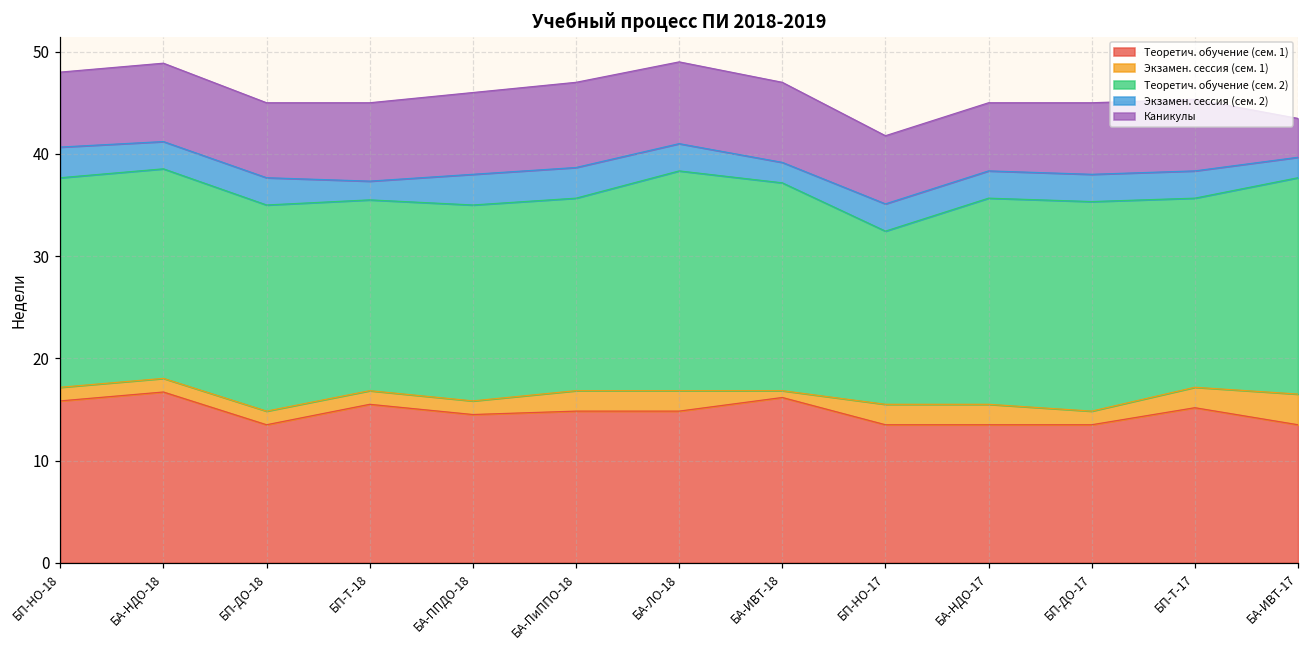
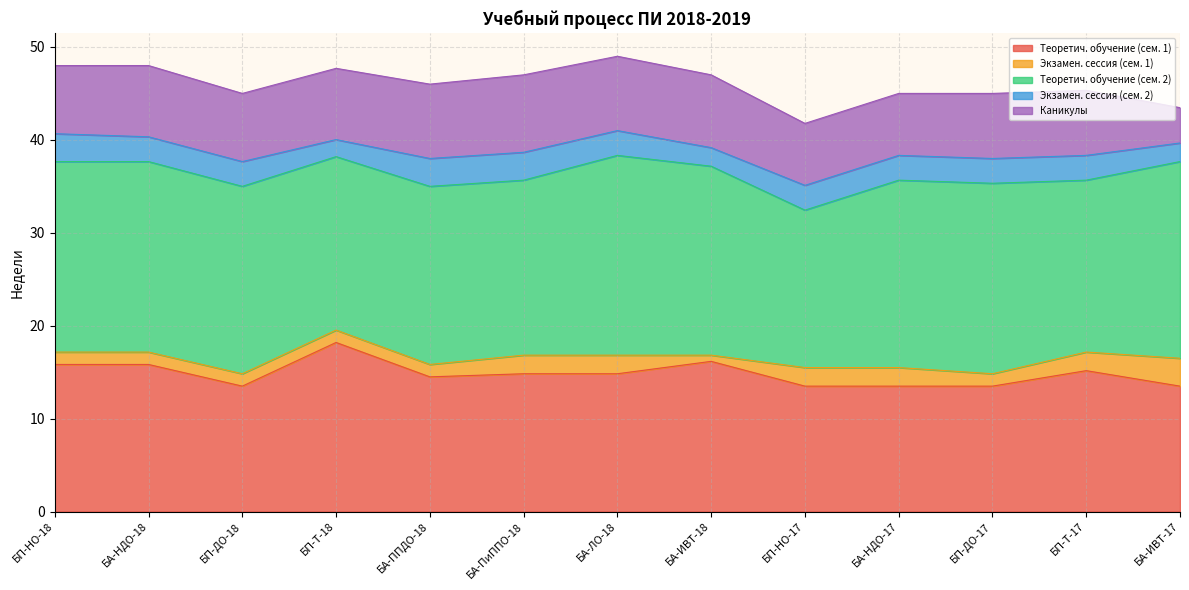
Теоретич. обучение (сем. 1), БА-НДО-18: 17 -> 16
Теоретич. обучение (сем. 1), БП-Т-18: 16 -> 18
